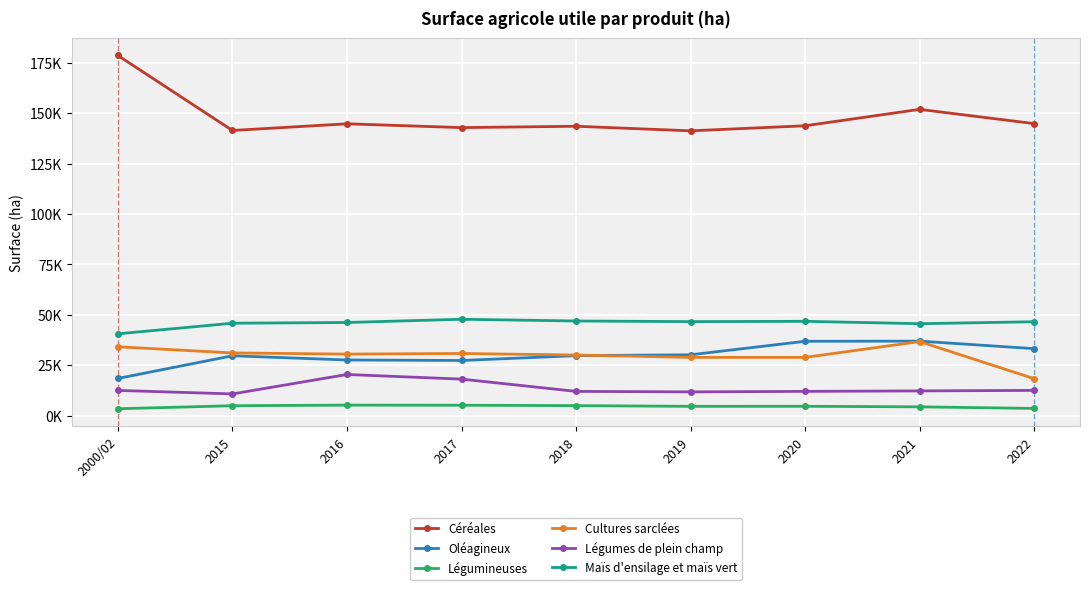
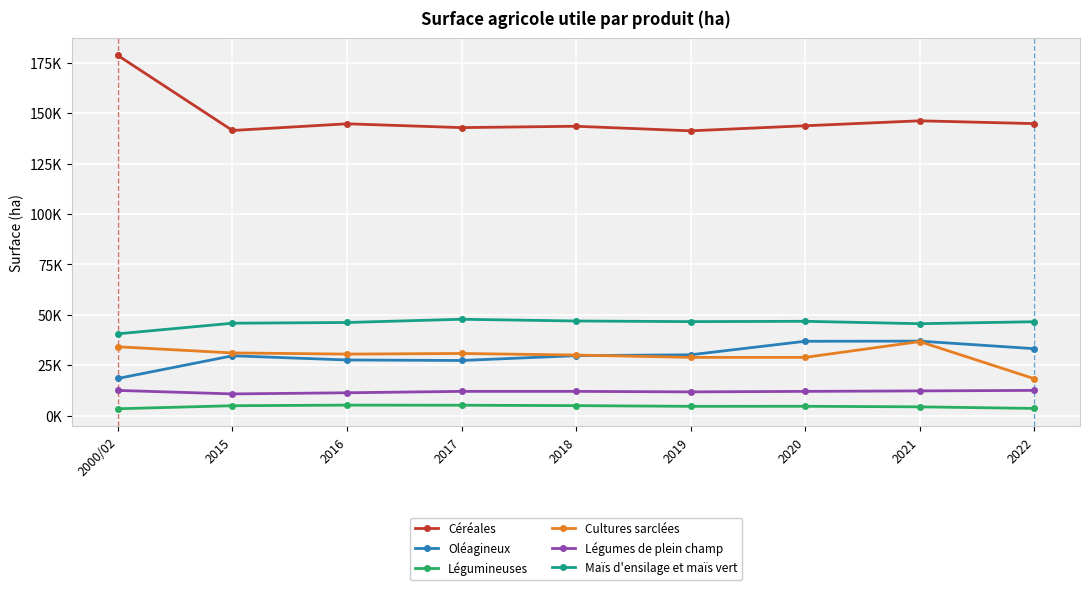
Légumes de plein champ, 2016: 20000 -> 11000
Légumes de plein champ, 2017: 18000 -> 12000
Céréales, 2021: 152000 -> 146000
